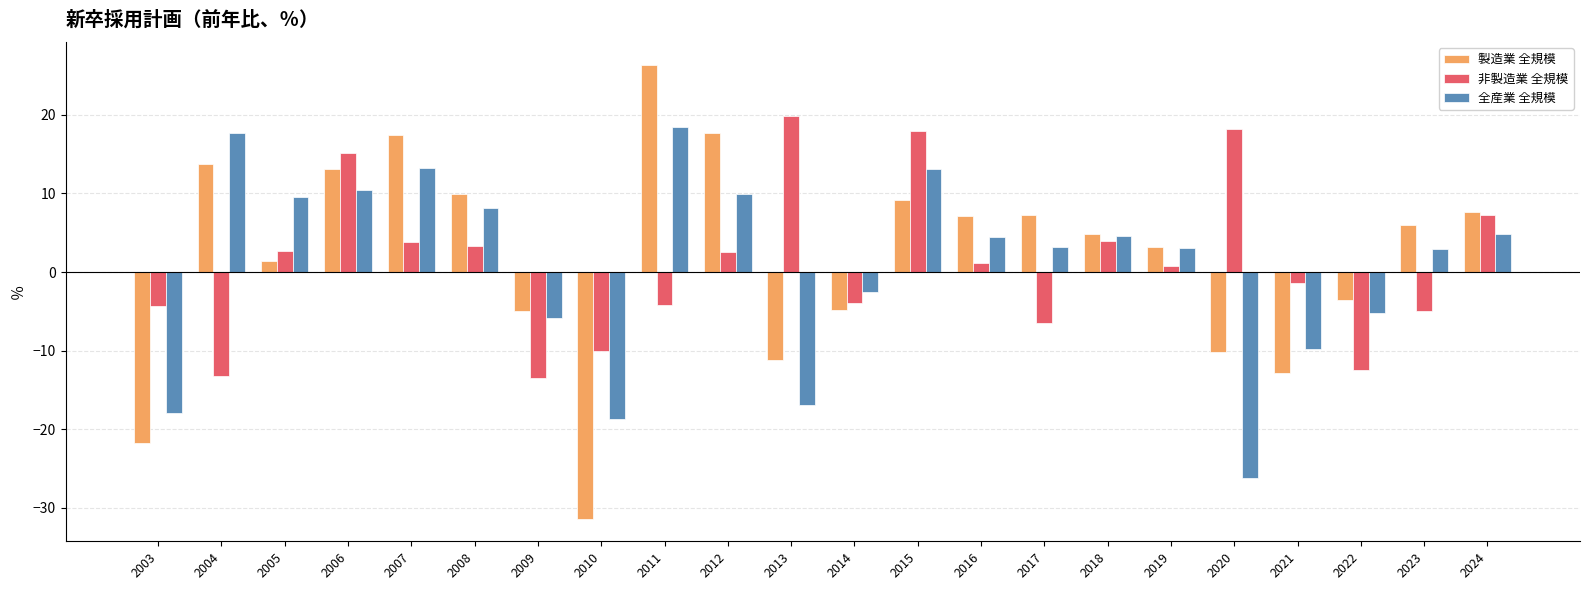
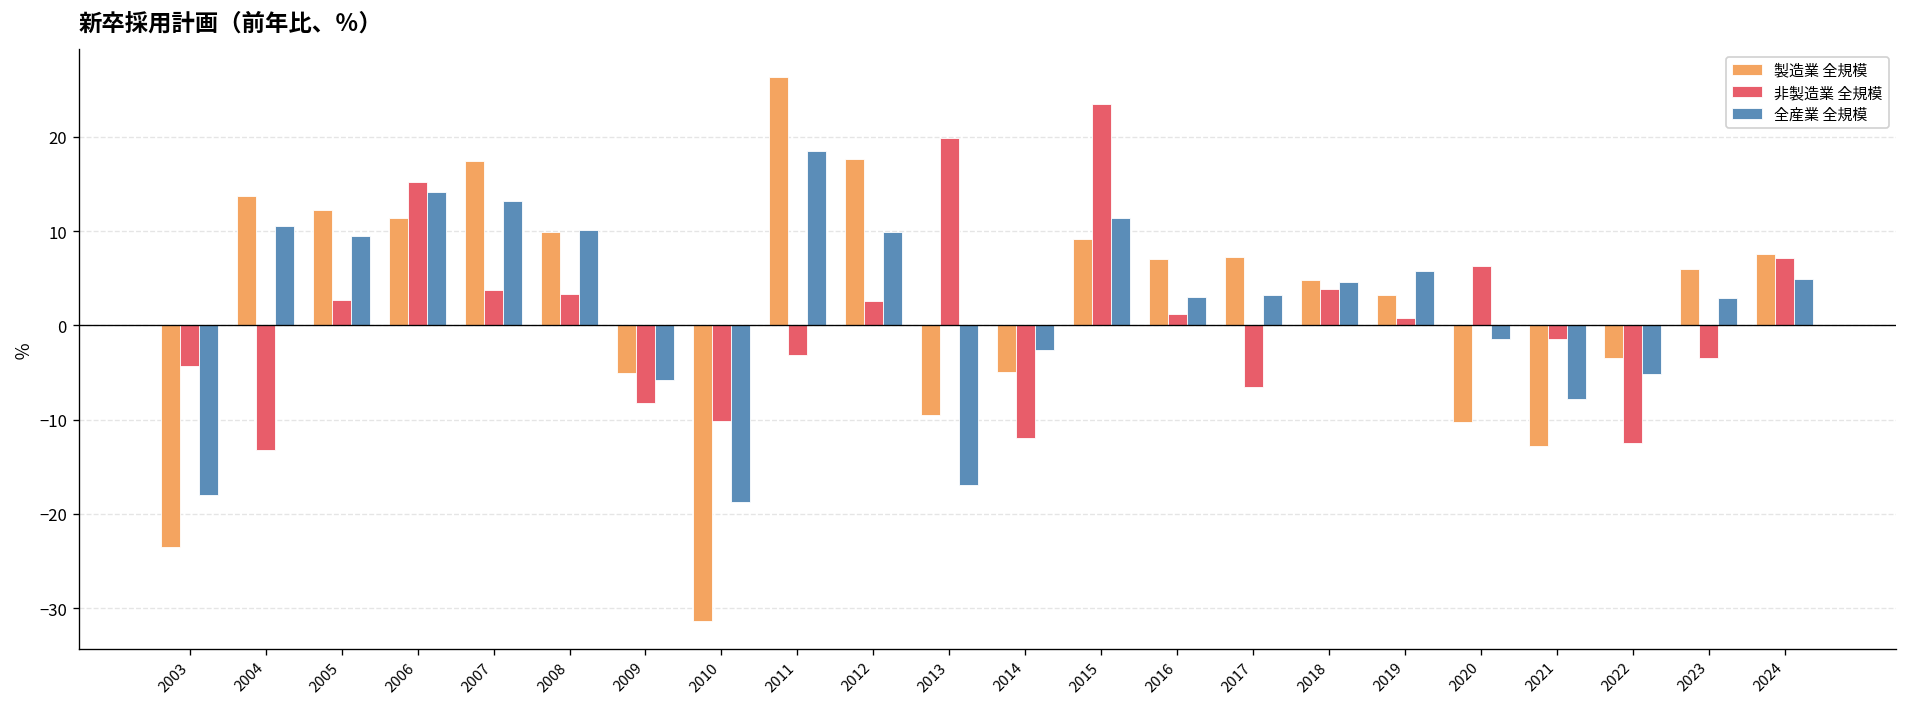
製造業 全規模, 2003: -22 -> -24
全産業 全規模, 2004: 18 -> 11
製造業 全規模, 2005: 1 -> 12
製造業 全規模, 2006: 13 -> 11
全産業 全規模, 2006: 11 -> 14
全産業 全規模, 2008: 8 -> 10
非製造業 全規模, 2009: -14 -> -8
非製造業 全規模, 2011: -4 -> -3
製造業 全規模, 2013: -11 -> -10
非製造業 全規模, 2014: -4 -> -12
非製造業 全規模, 2015: 18 -> 24
全産業 全規模, 2015: 13 -> 11
全産業 全規模, 2016: 4 -> 3
全産業 全規模, 2019: 3 -> 6
非製造業 全規模, 2020: 18 -> 6
全産業 全規模, 2020: -26 -> -1
全産業 全規模, 2021: -10 -> -8
非製造業 全規模, 2023: -5 -> -4
